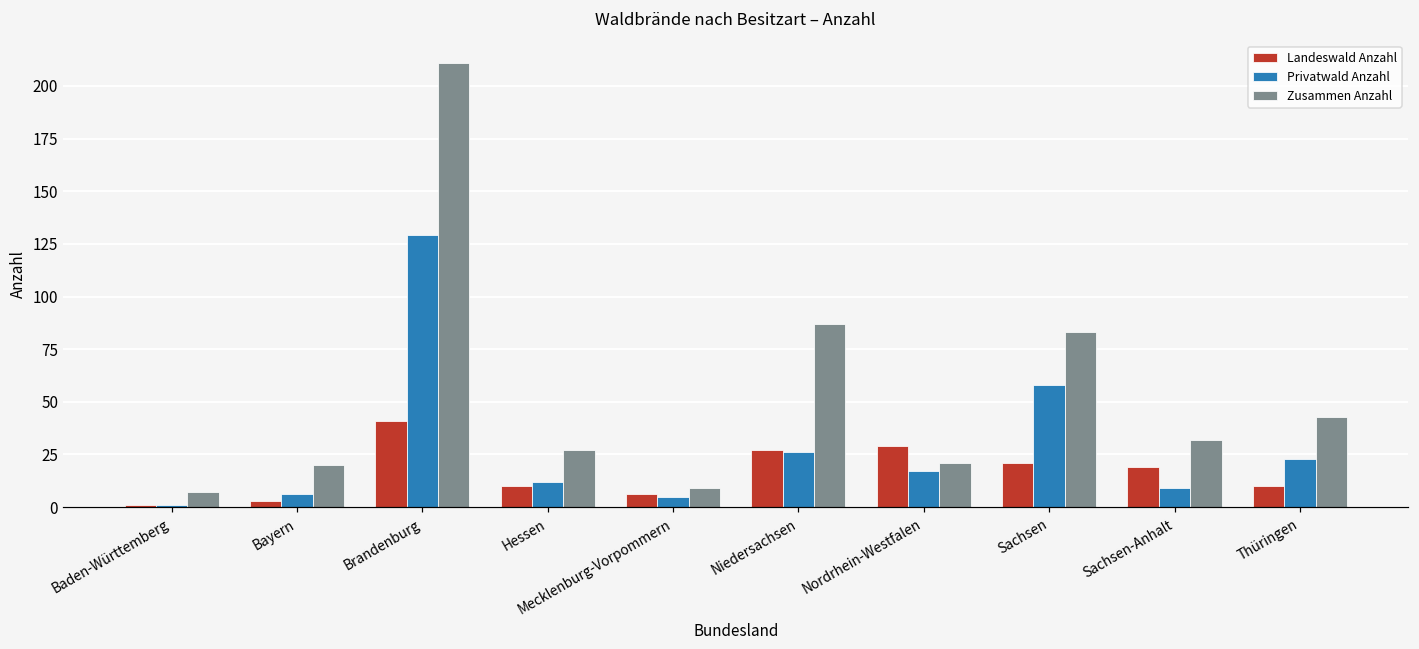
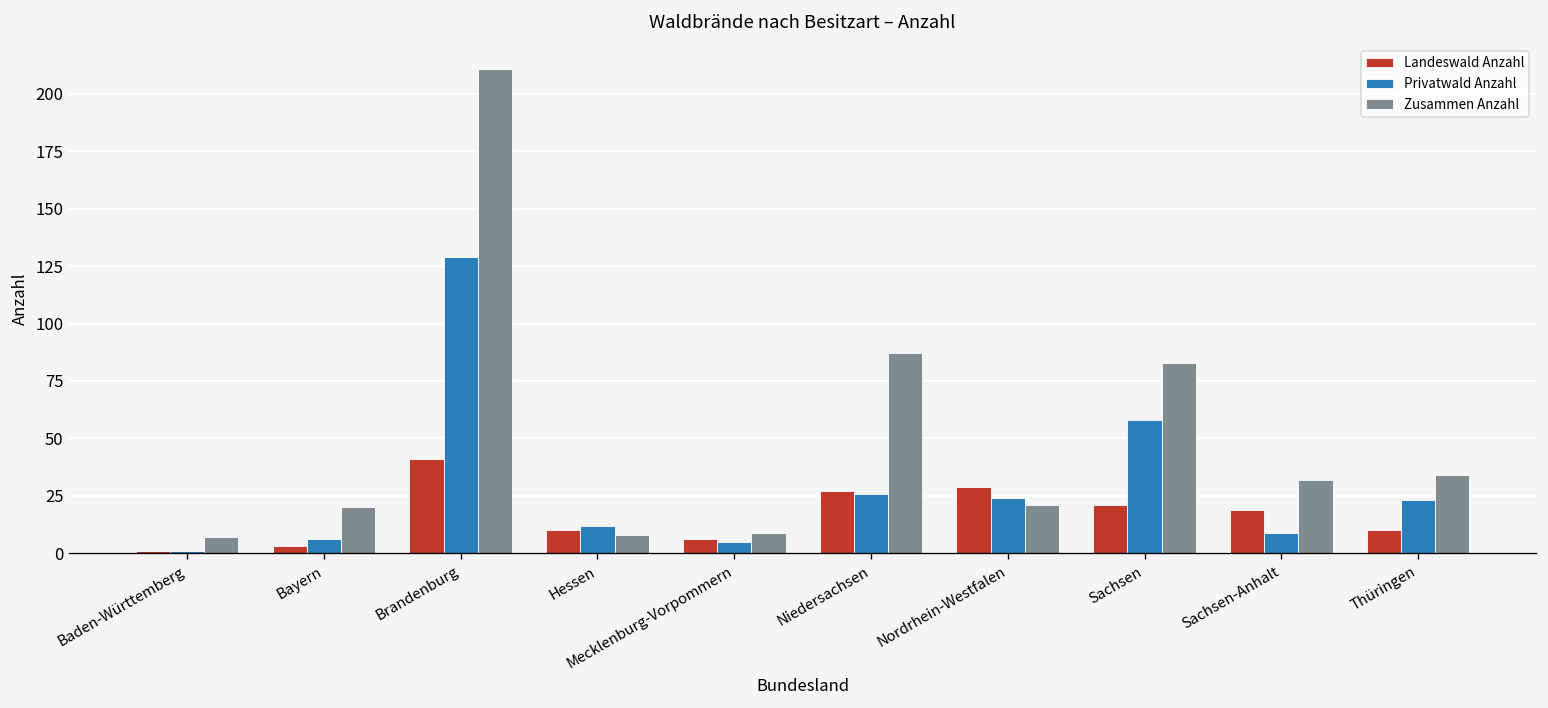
Zusammen Anzahl, Hessen: 27 -> 8
Privatwald Anzahl, Nordrhein-Westfalen: 17 -> 24
Zusammen Anzahl, Thüringen: 43 -> 34
